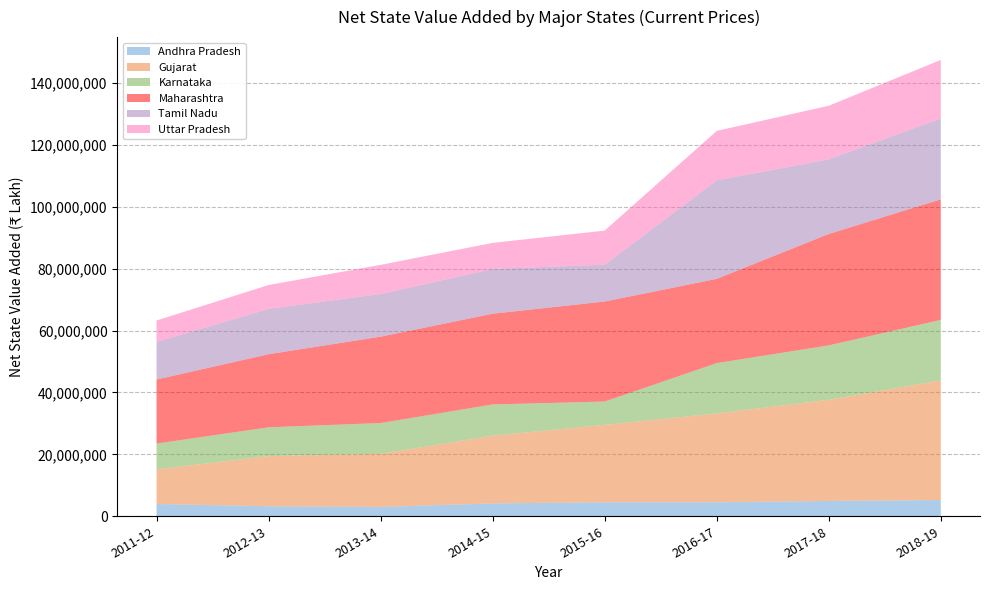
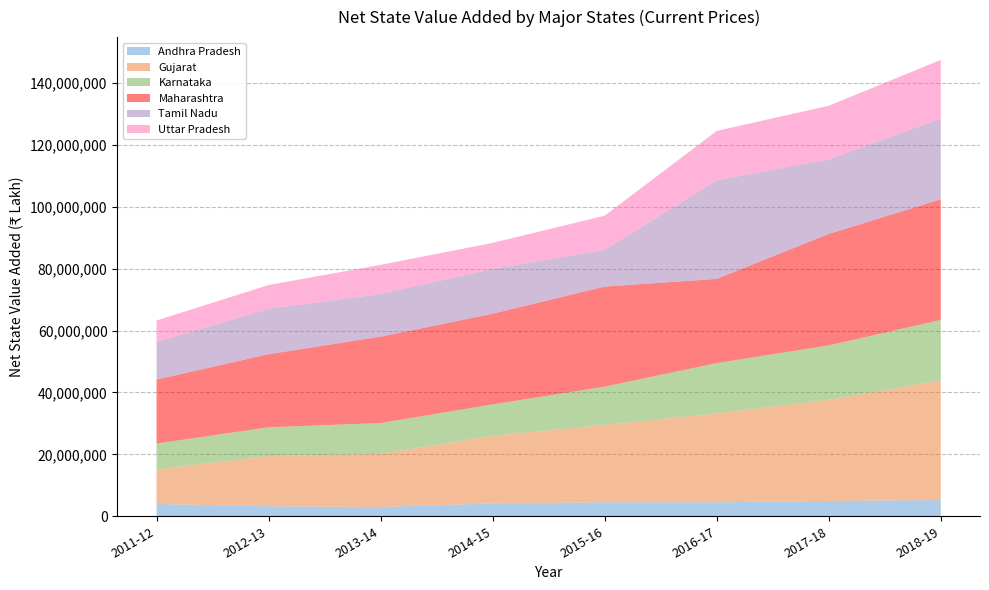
Karnataka, 2015-16: 8,000,000 -> 12,000,000
